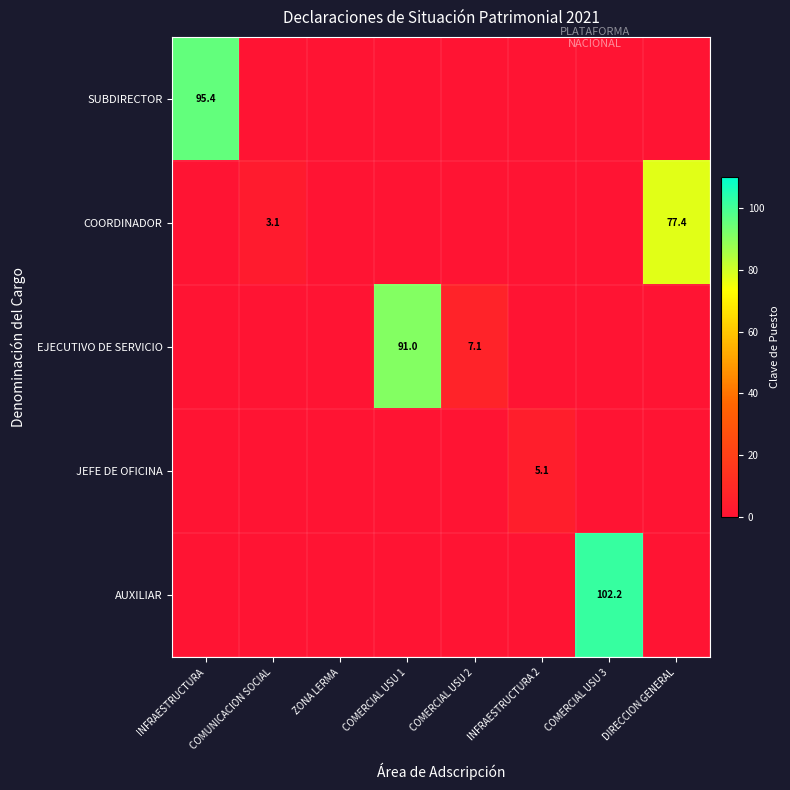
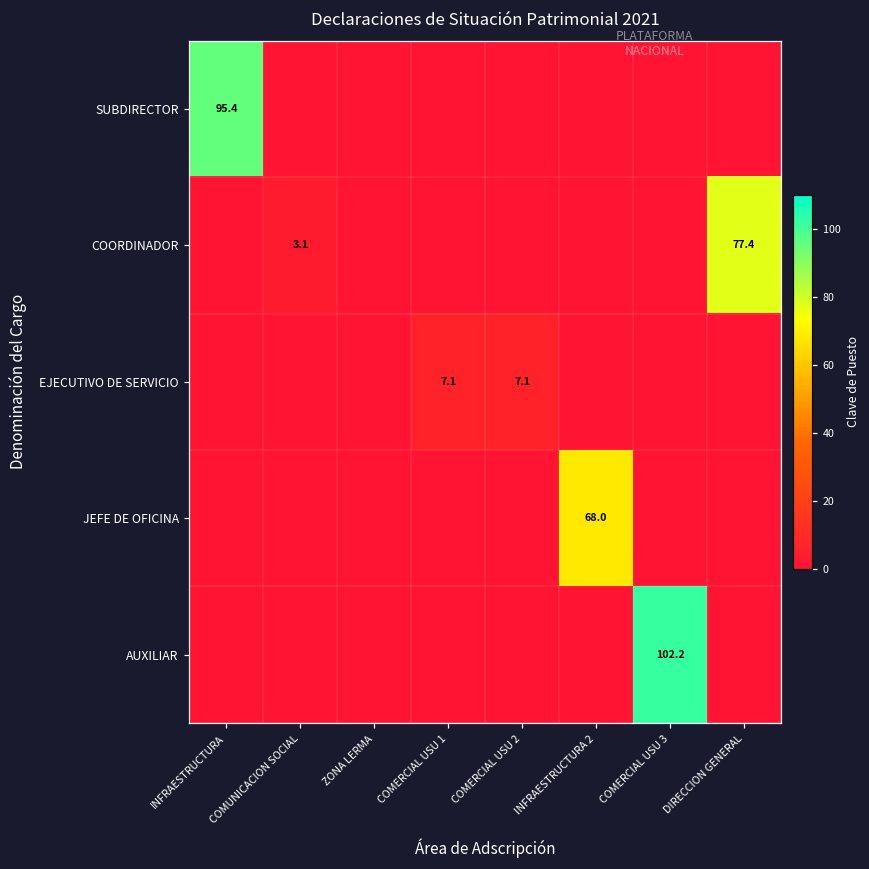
EJECUTIVO DE SERVICIO, COMERCIAL USU 1: 91.0 -> 7.1
JEFE DE OFICINA, INFRAESTRUCTURA 2: 5.1 -> 68.0
